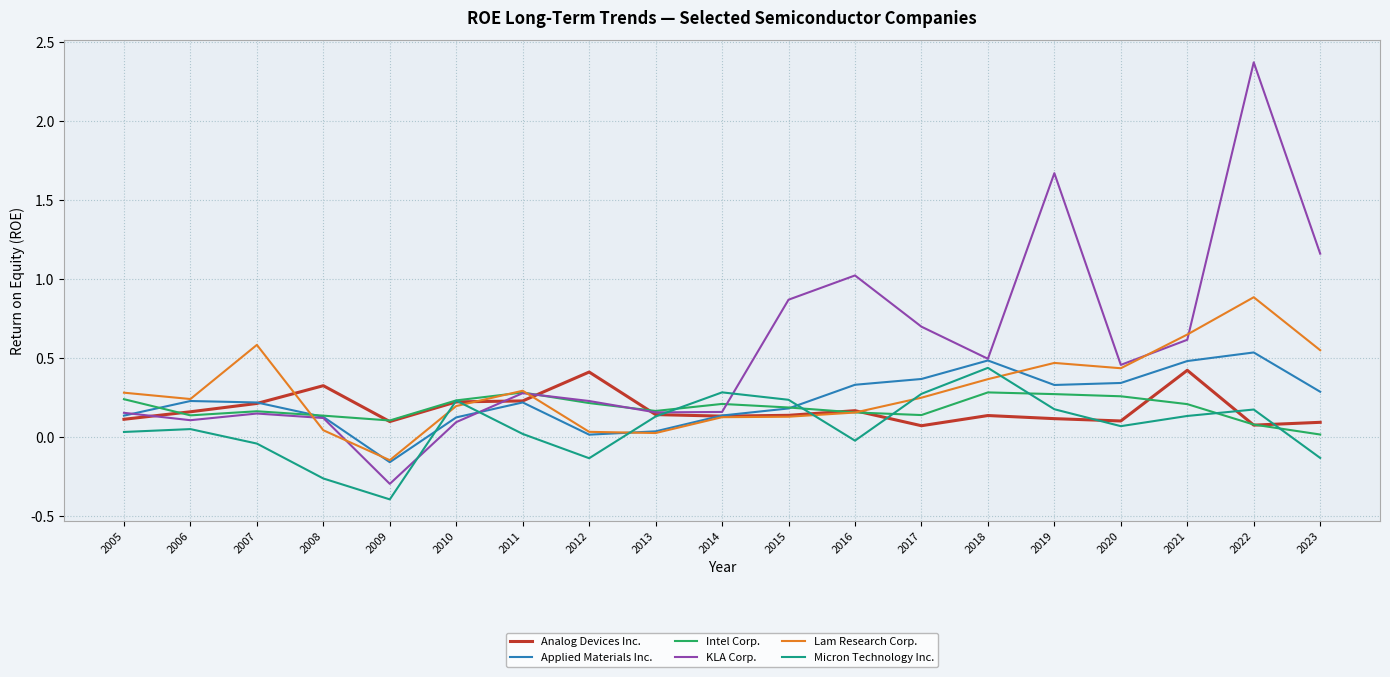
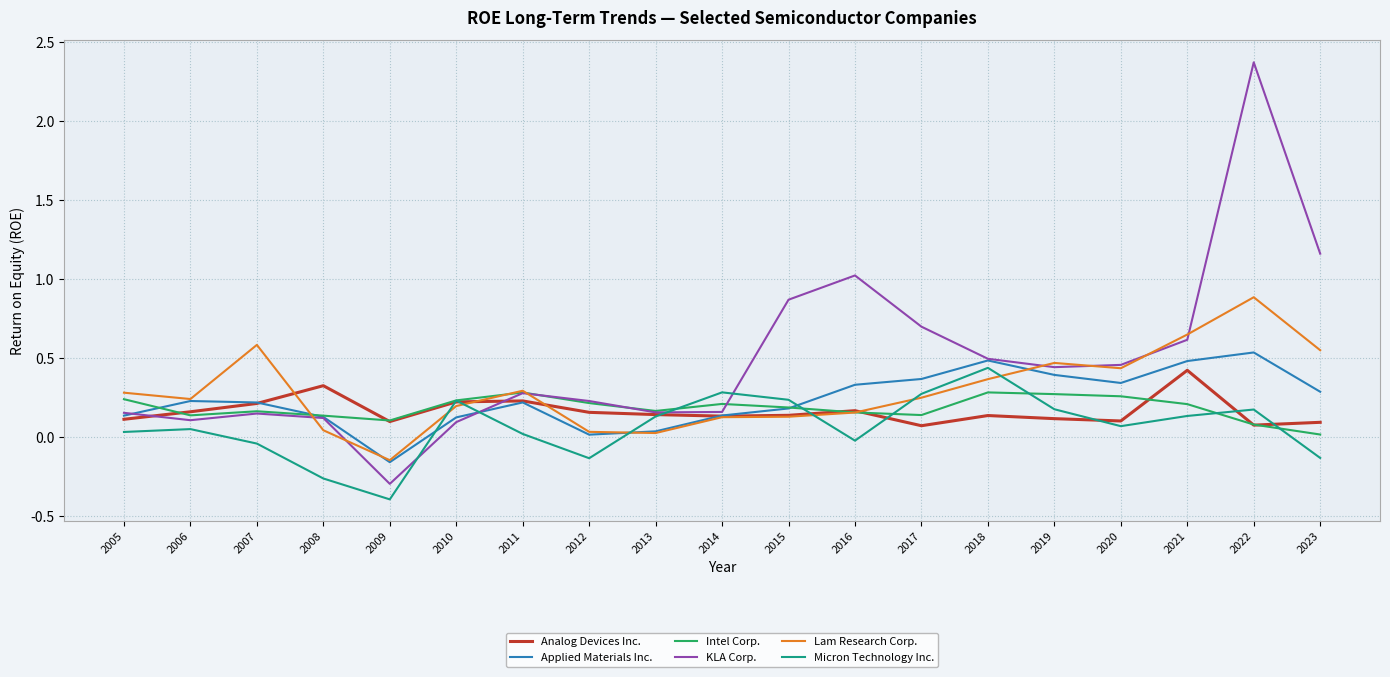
Analog Devices Inc., 2012: 0.41 -> 0.16
Applied Materials Inc., 2019: 0.33 -> 0.39
KLA Corp., 2019: 1.67 -> 0.44
